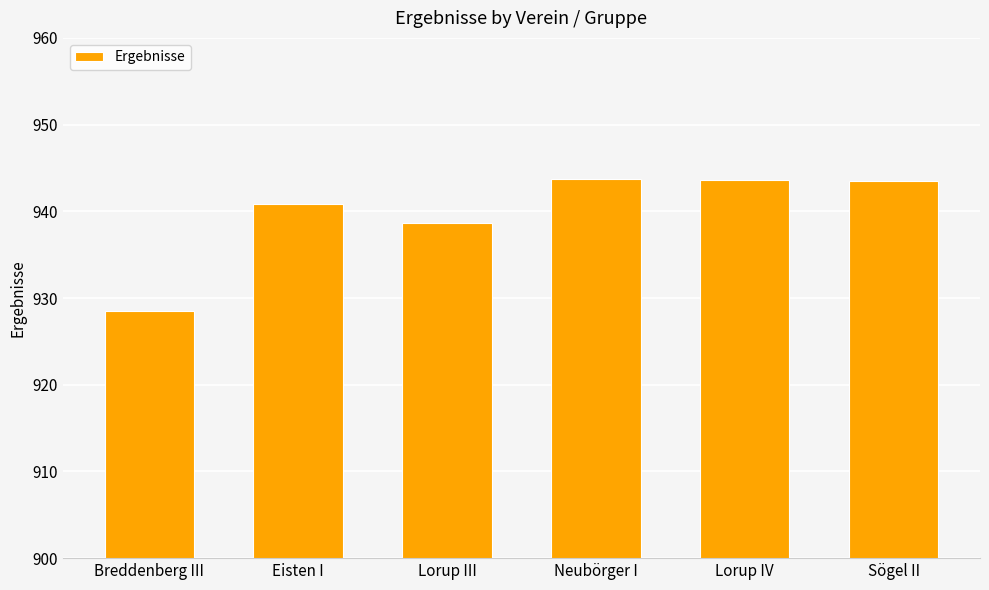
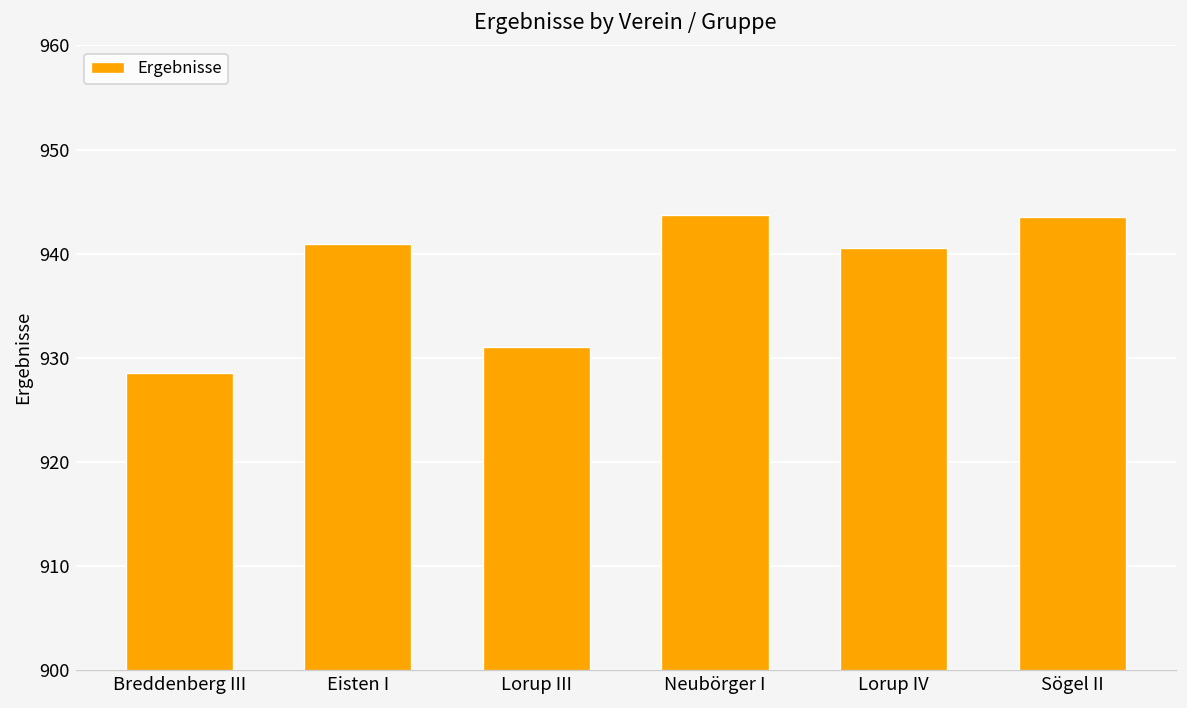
Lorup III: 939 -> 931
Lorup IV: 944 -> 941
